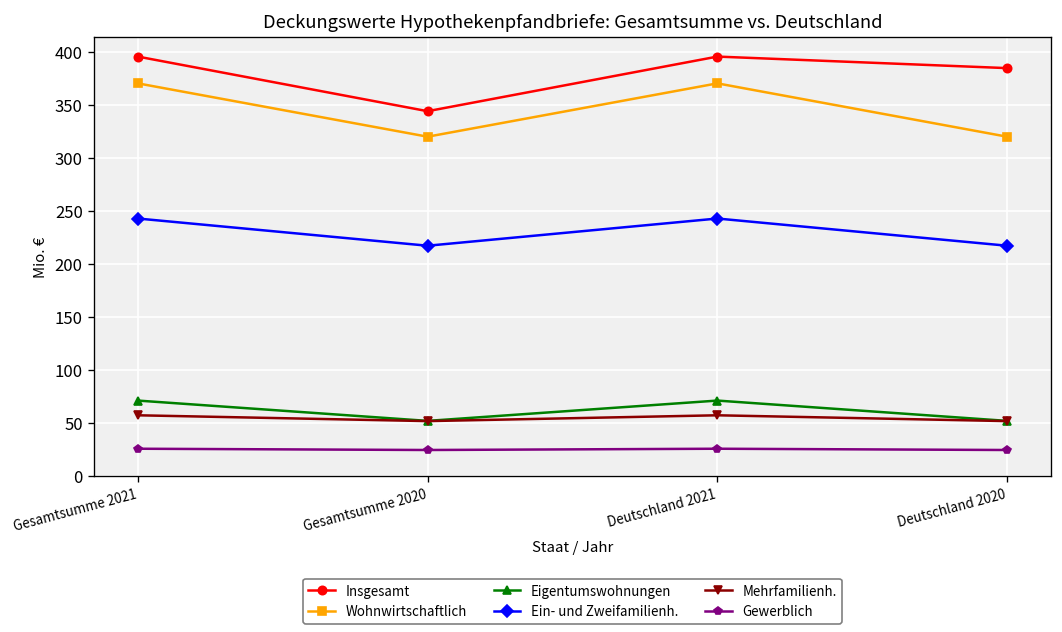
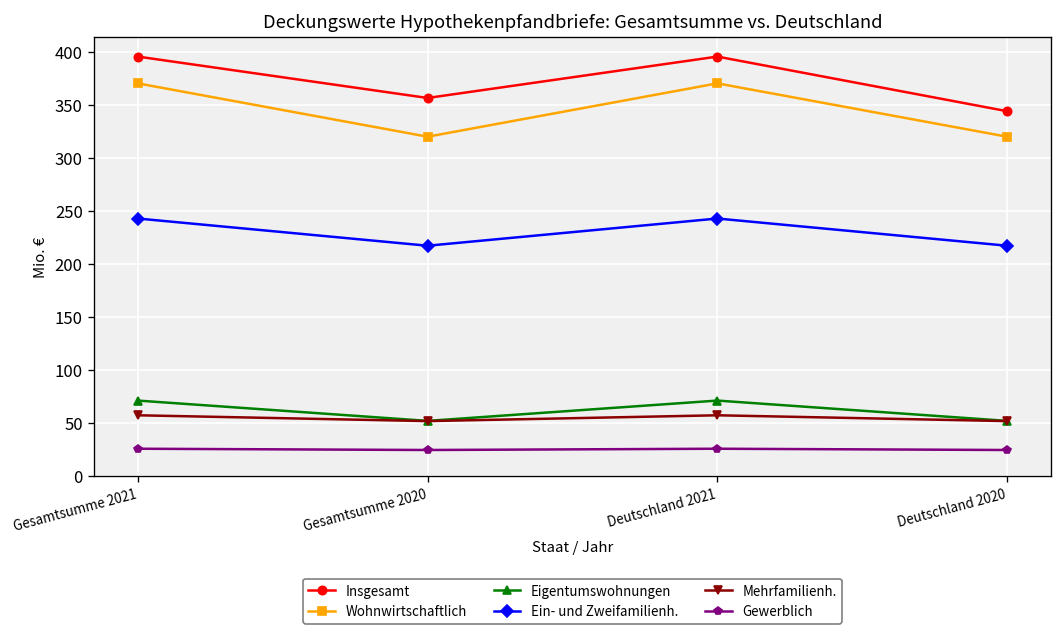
Insgesamt, Gesamtsumme 2020: 340 -> 360
Insgesamt, Deutschland 2020: 380 -> 340
